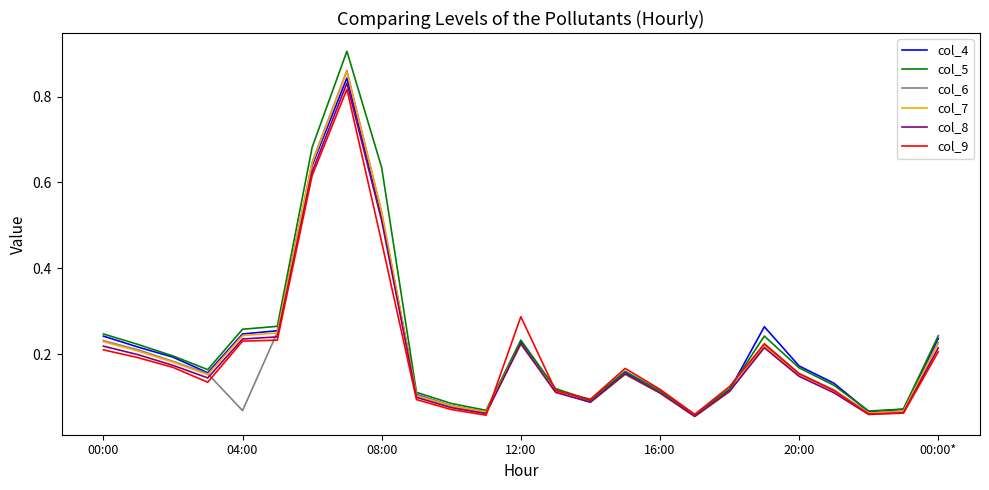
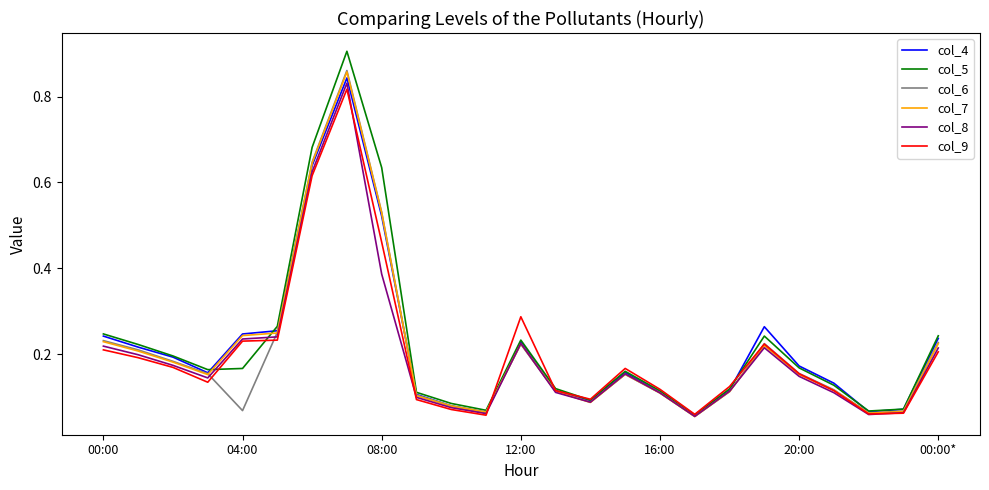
col_5, 04:00: 0.26 -> 0.17
col_8, 08:00: 0.51 -> 0.39
